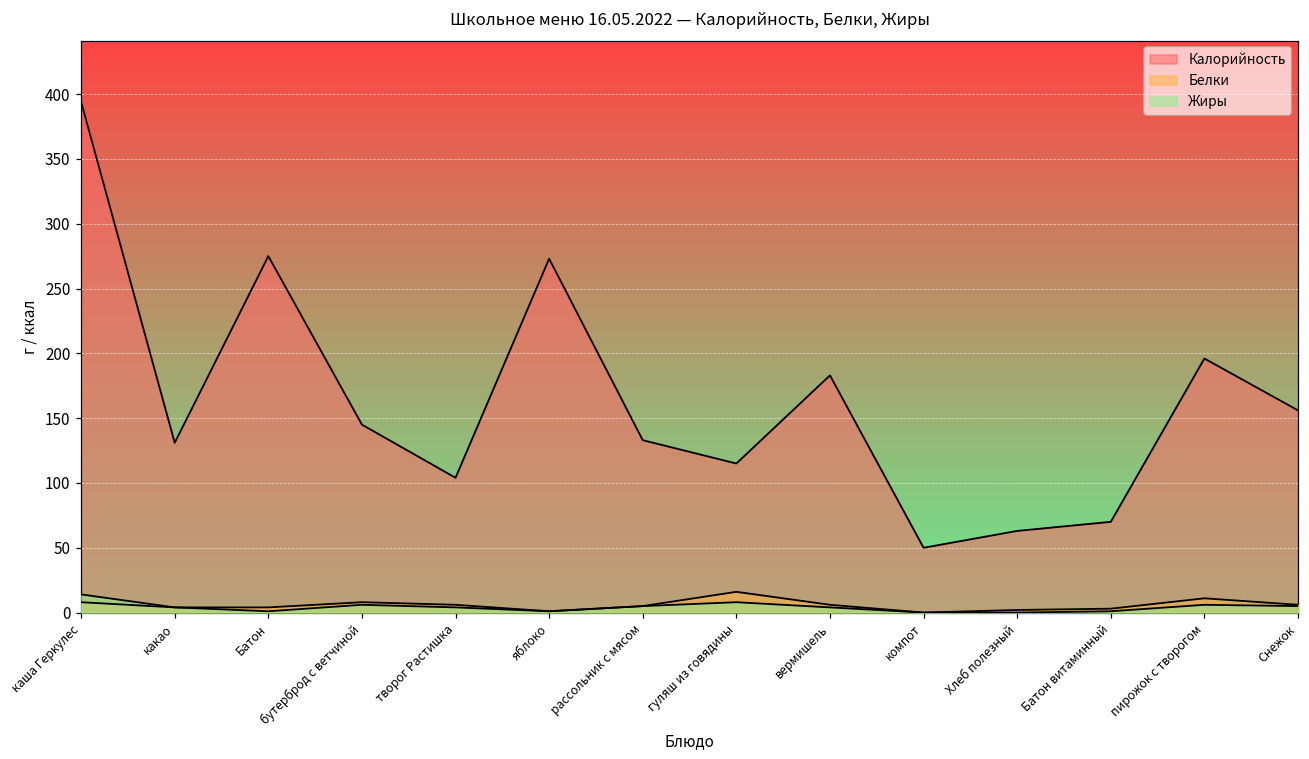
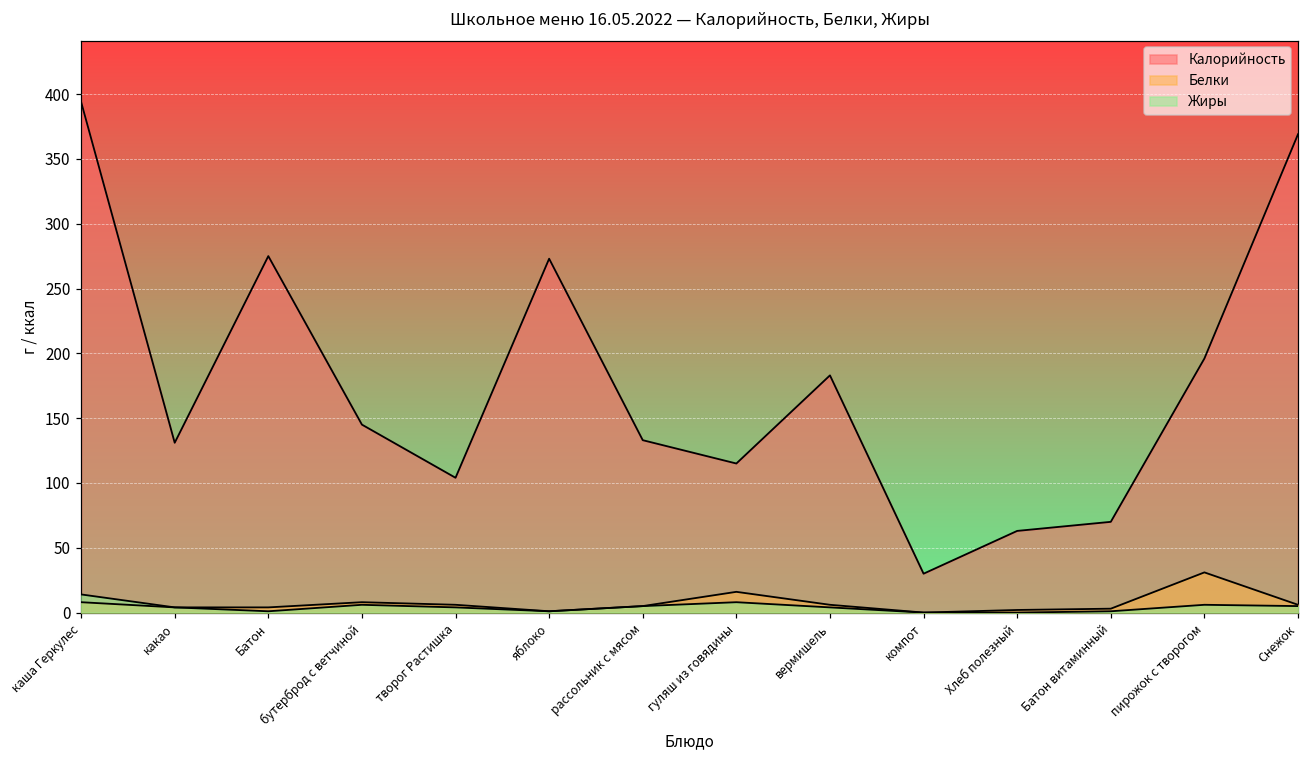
Калорийность, компот: 50 -> 30
Белки, пирожок с творогом: 11 -> 31
Калорийность, Снежок: 156 -> 369
